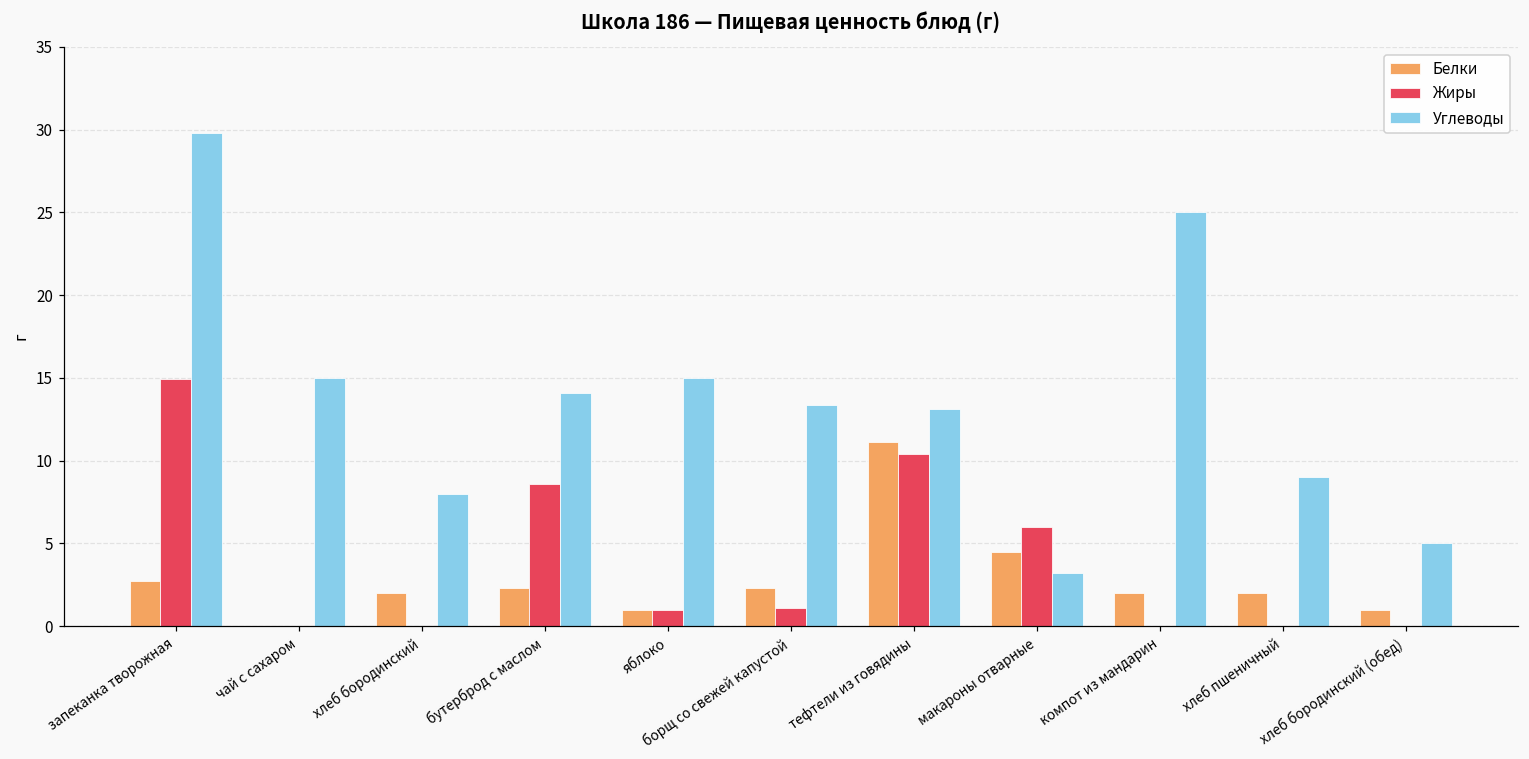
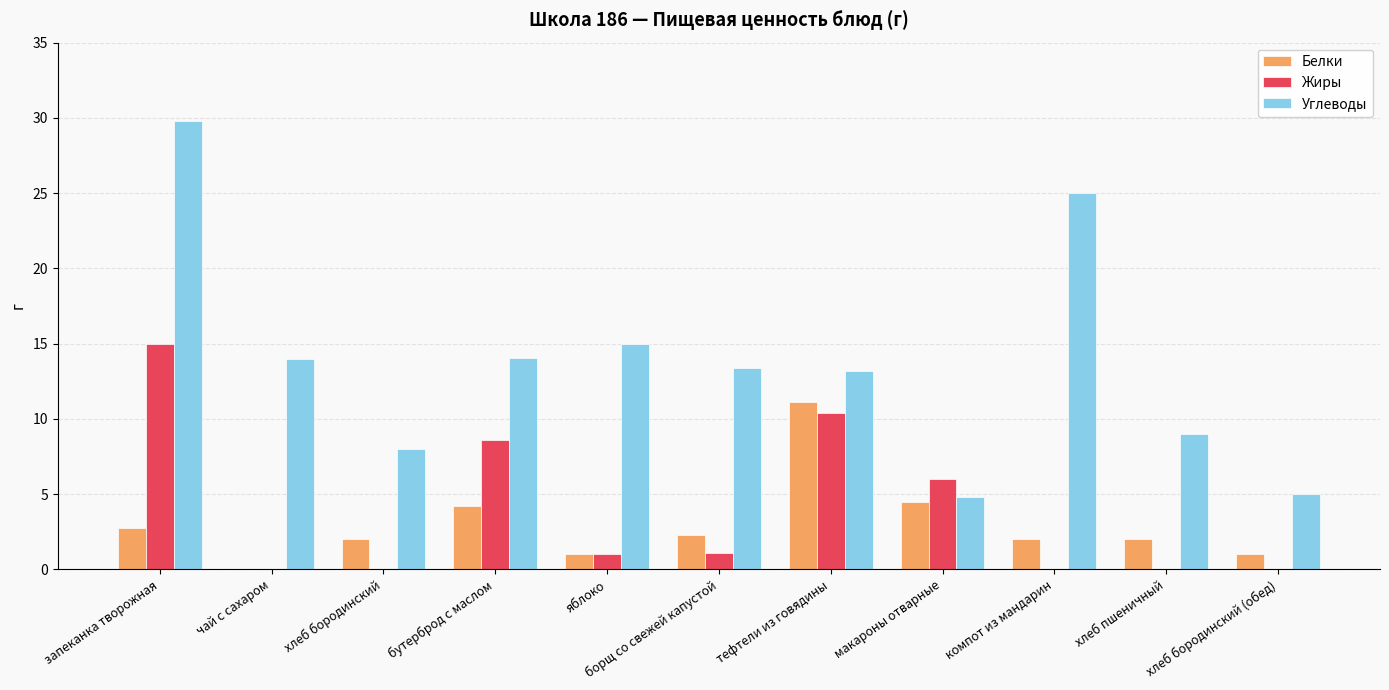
Углеводы, чай с сахаром: 15 -> 14
Белки, бутерброд с маслом: 2.3 -> 4.2
Углеводы, макароны отварные: 3.2 -> 4.8
